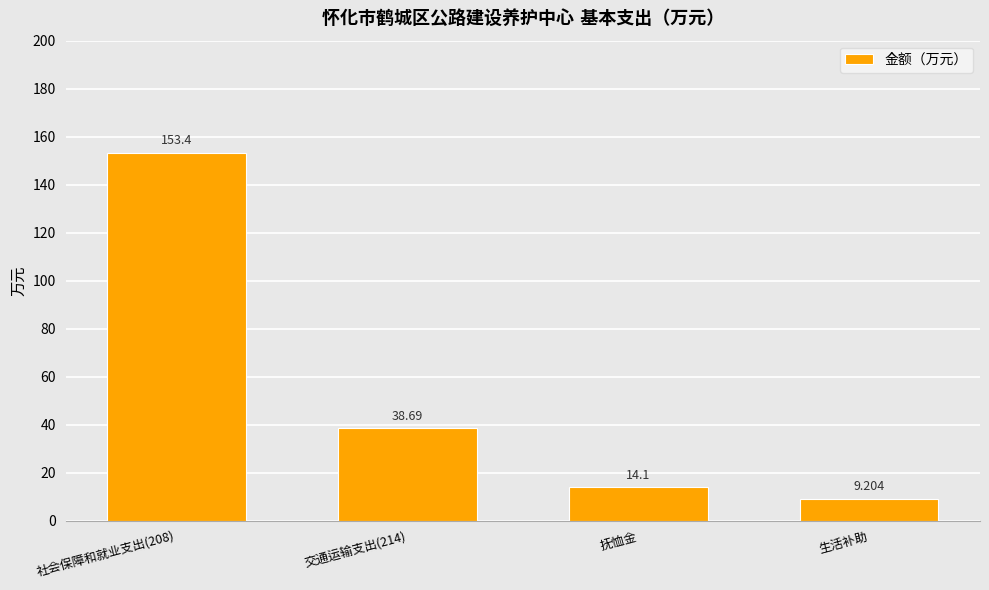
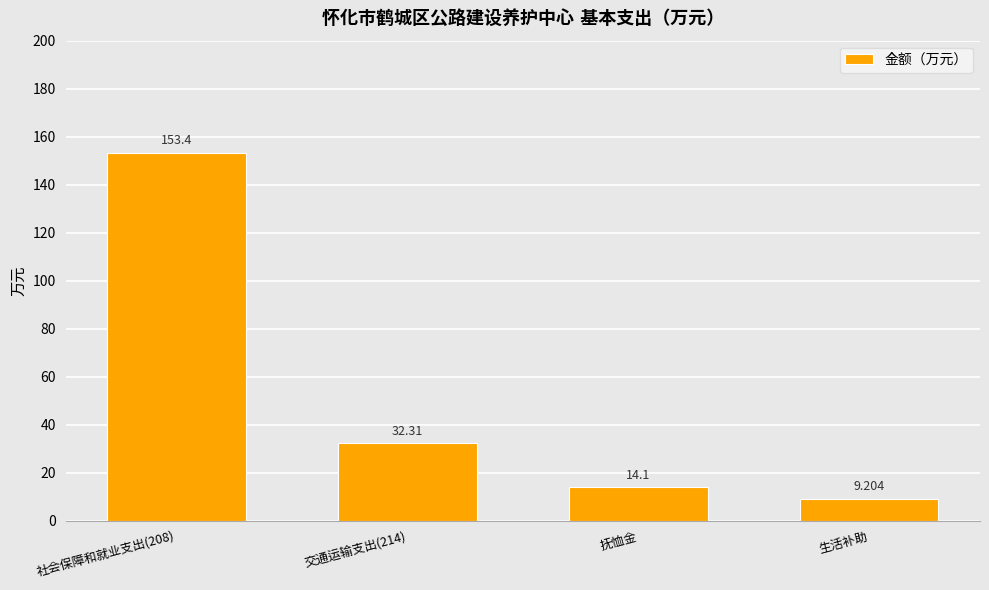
交通运输支出(214): 38.69 -> 32.31
